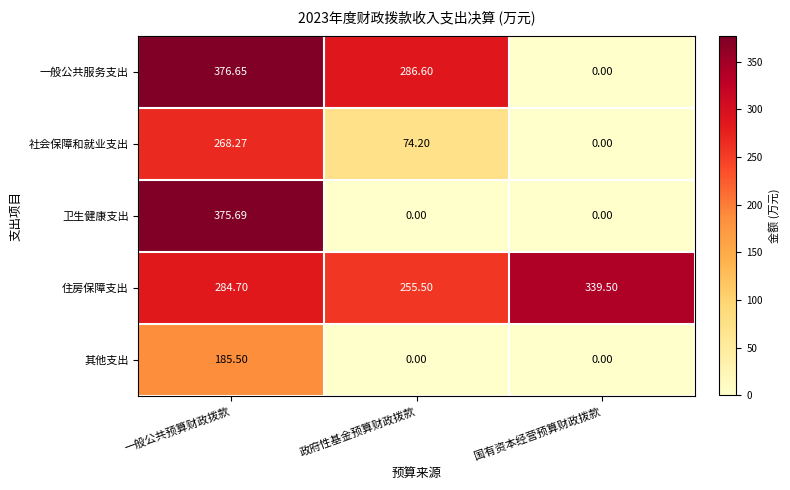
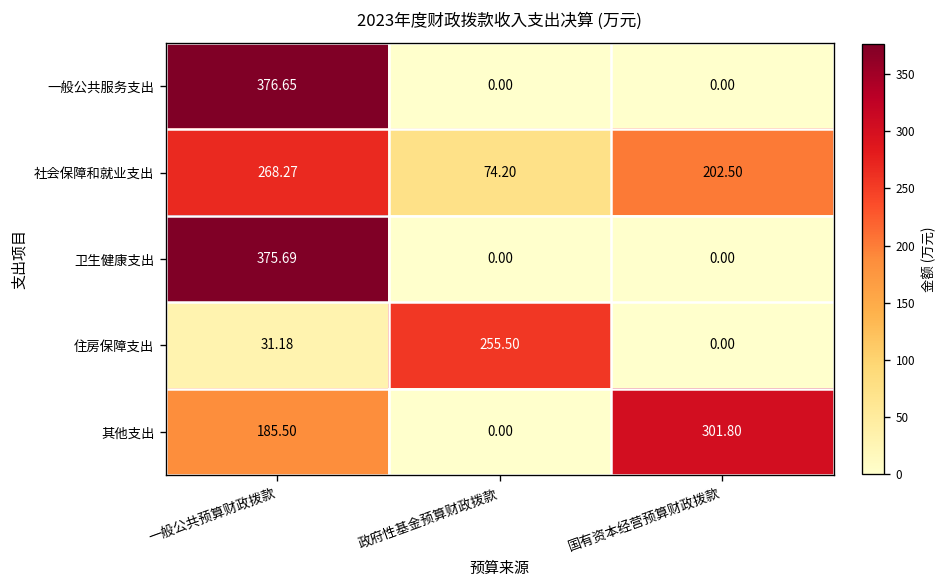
一般公共服务支出, 政府性基金预算财政拨款: 286.60 -> 0.00
社会保障和就业支出, 国有资本经营预算财政拨款: 0.00 -> 202.50
住房保障支出, 一般公共预算财政拨款: 284.70 -> 31.18
住房保障支出, 国有资本经营预算财政拨款: 339.50 -> 0.00
其他支出, 国有资本经营预算财政拨款: 0.00 -> 301.80
